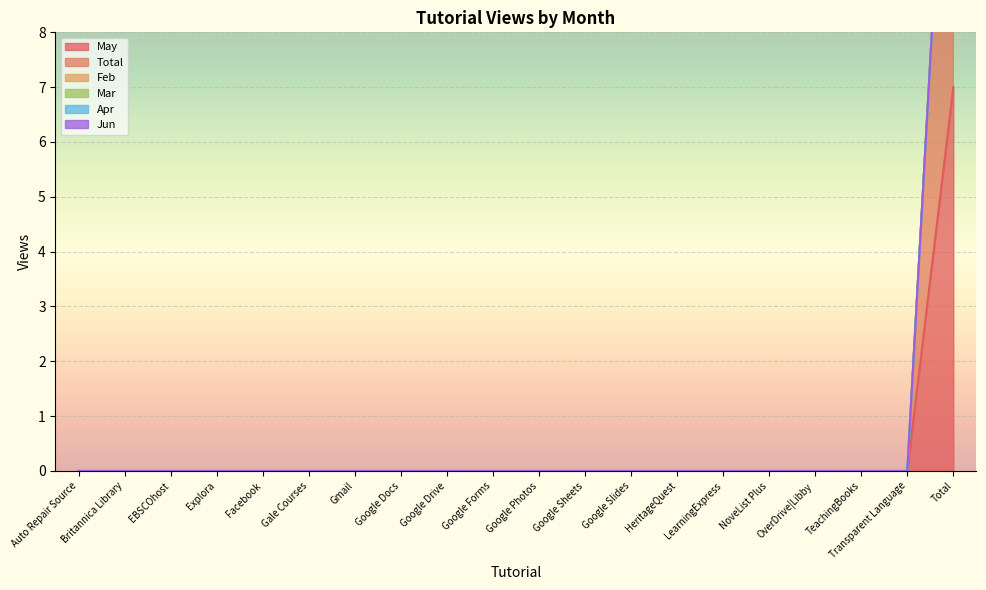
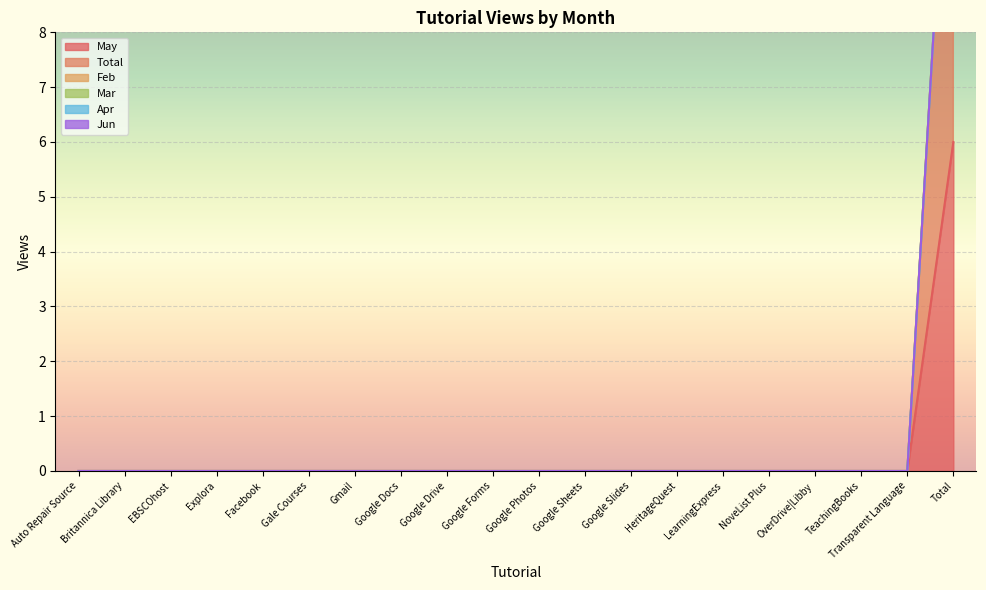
May, Total: 7 -> 6
